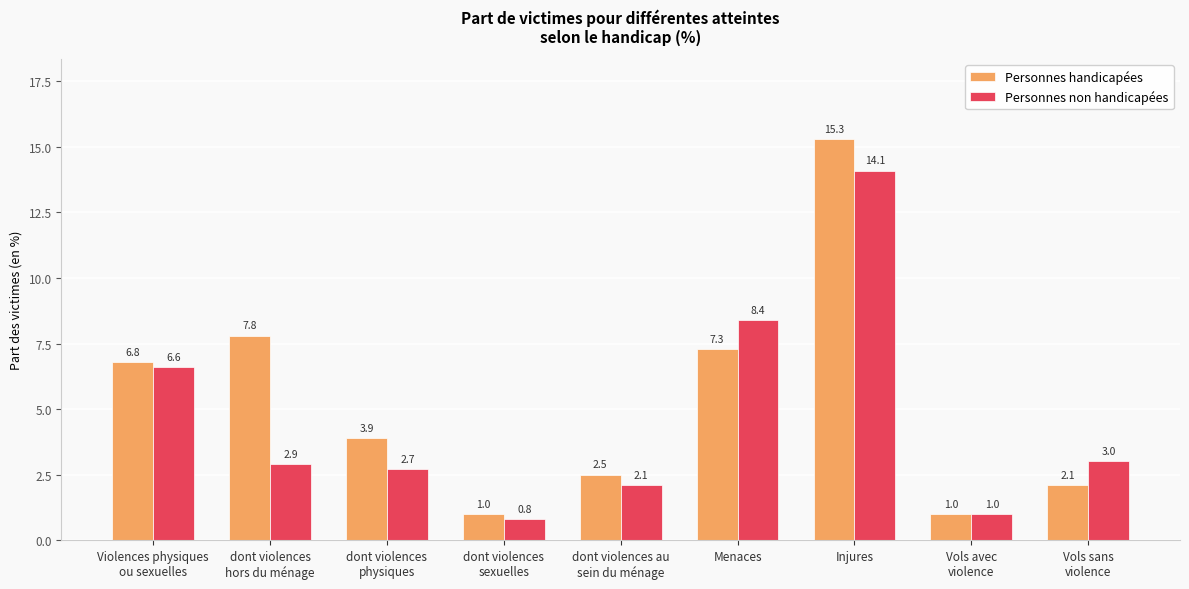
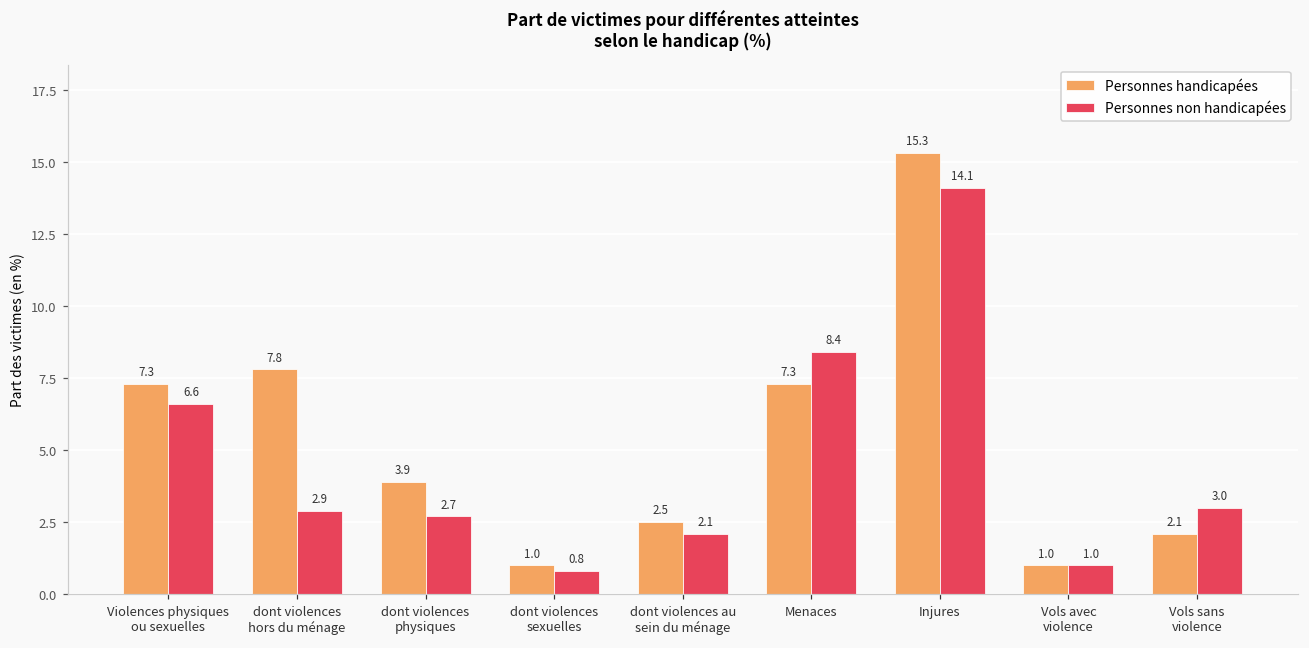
Personnes handicapées, Violences physiques ou sexuelles: 6.8 -> 7.3
